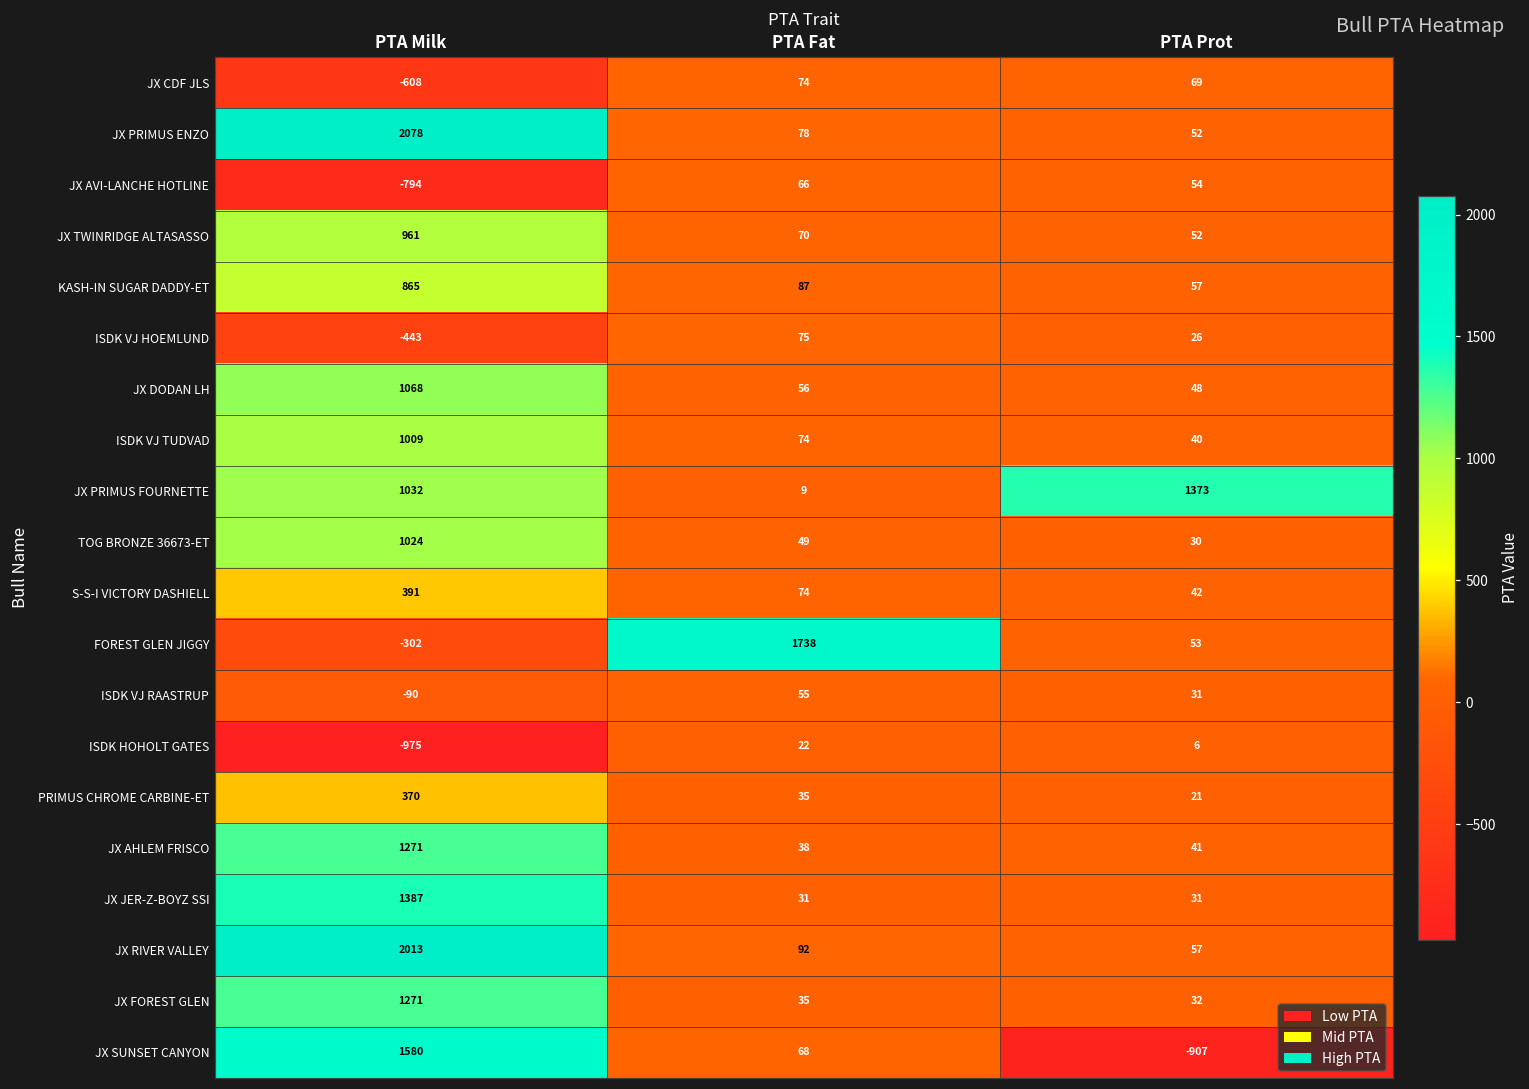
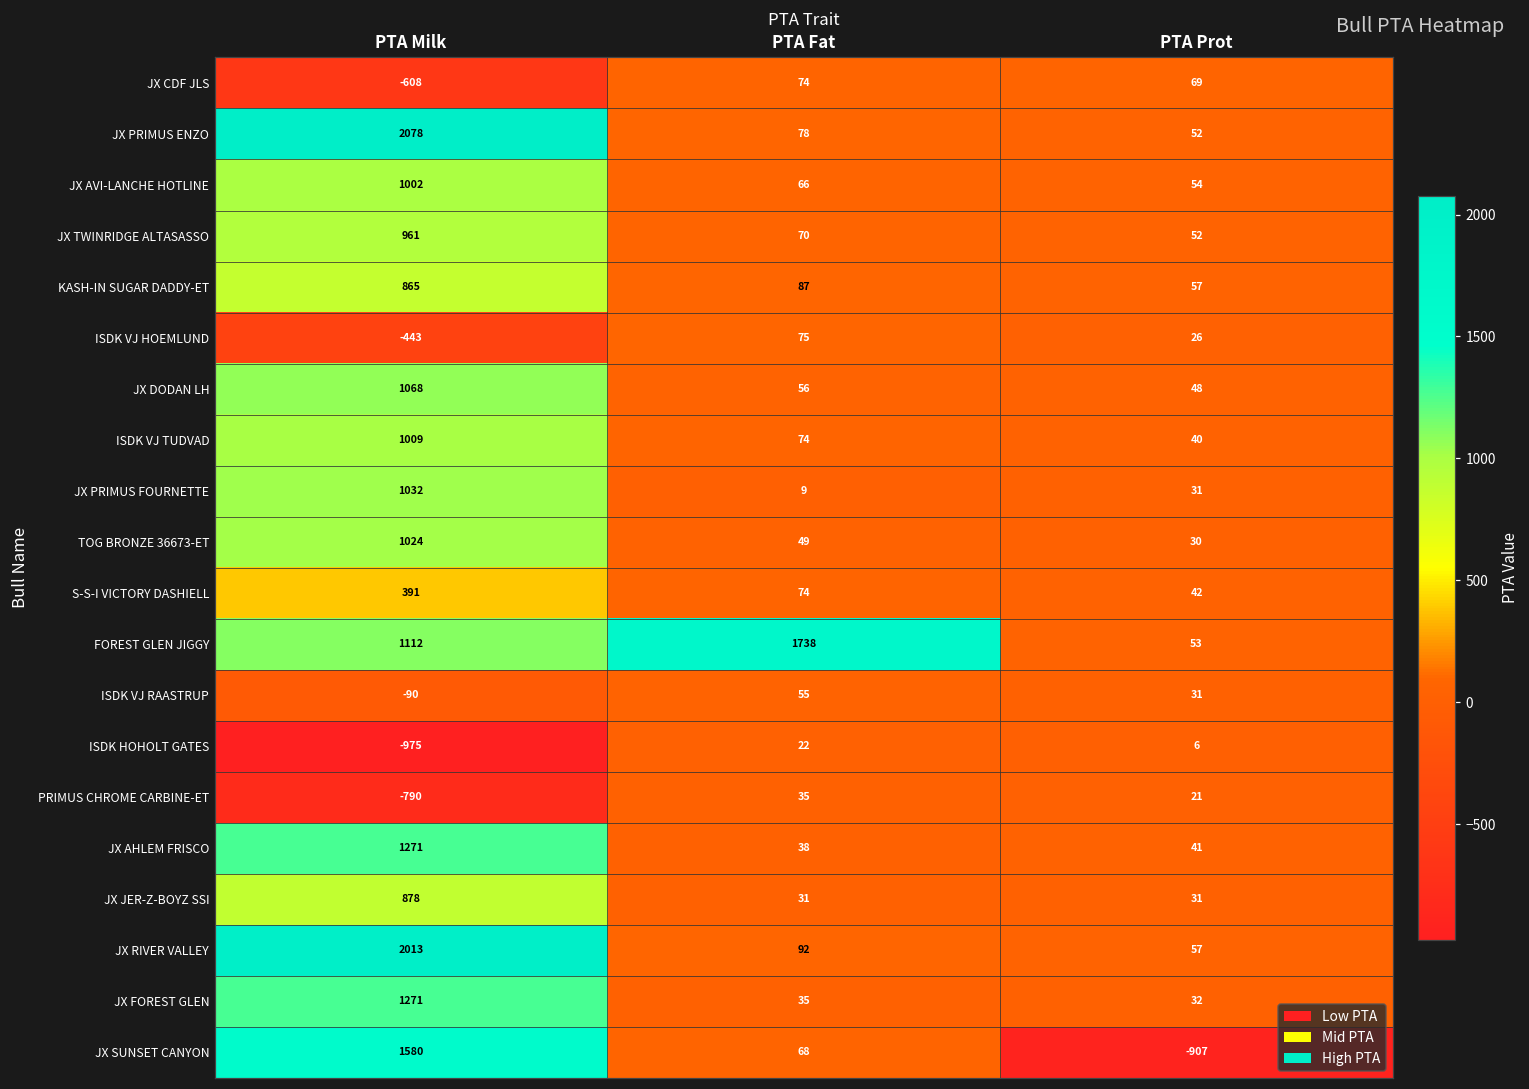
JX AVI-LANCHE HOTLINE, PTA Milk: -794 -> 1002
JX PRIMUS FOURNETTE, PTA Prot: 1373 -> 31
FOREST GLEN JIGGY, PTA Milk: -302 -> 1112
PRIMUS CHROME CARBINE-ET, PTA Milk: 370 -> -790
JX JER-Z-BOYZ SSI, PTA Milk: 1387 -> 878
